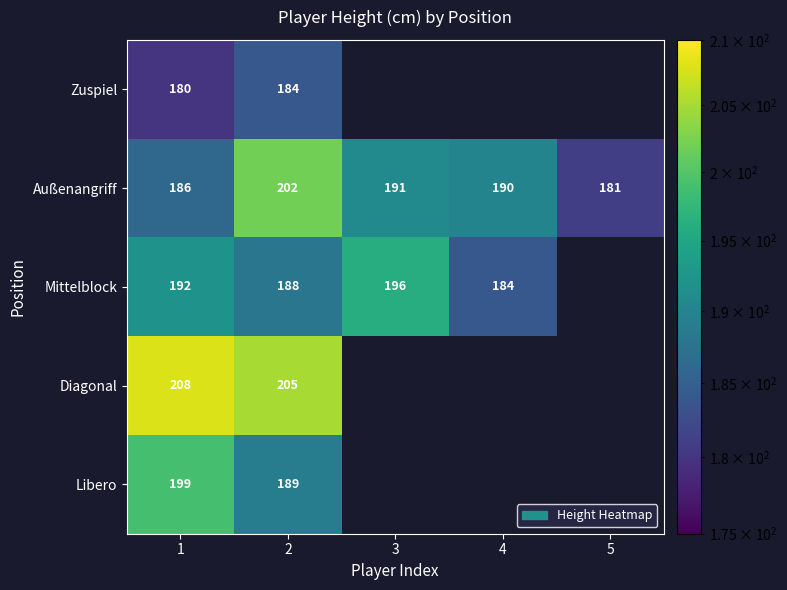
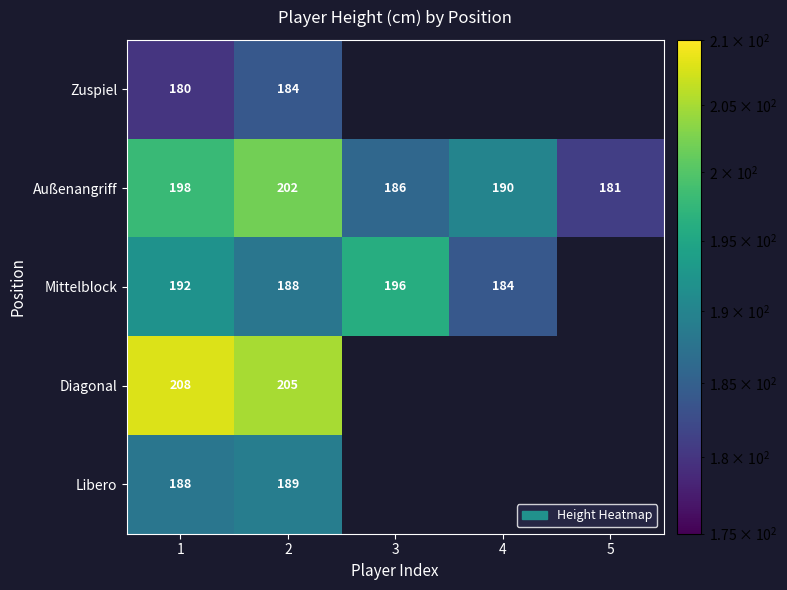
Außenangriff, 1: 186 -> 198
Außenangriff, 3: 191 -> 186
Libero, 1: 199 -> 188
